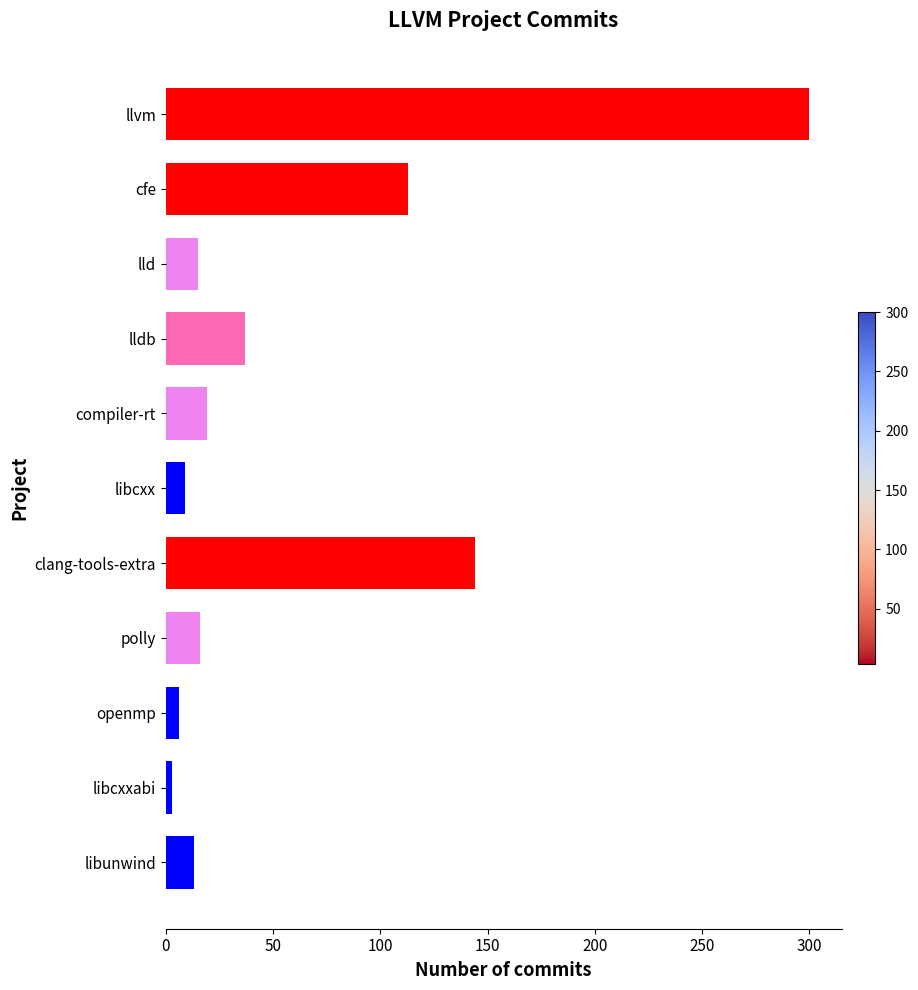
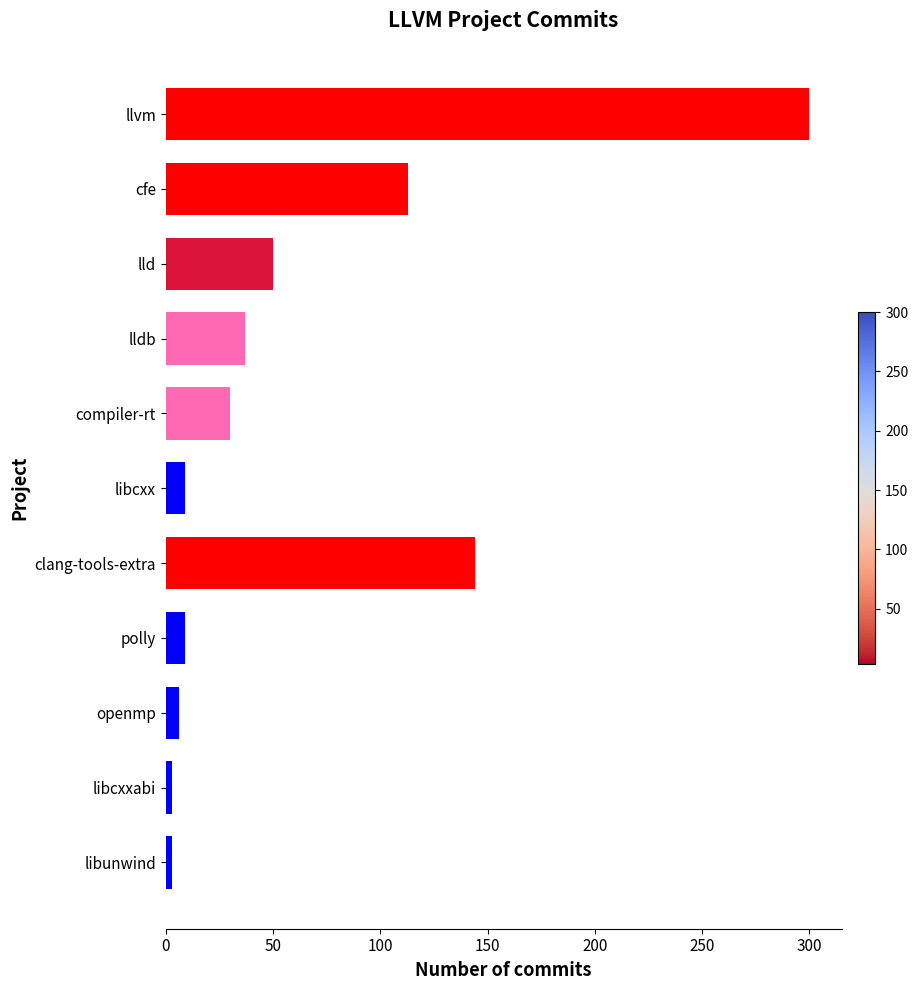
lld: 15 -> 50
compiler-rt: 19 -> 30
polly: 16 -> 9
libunwind: 13 -> 3
